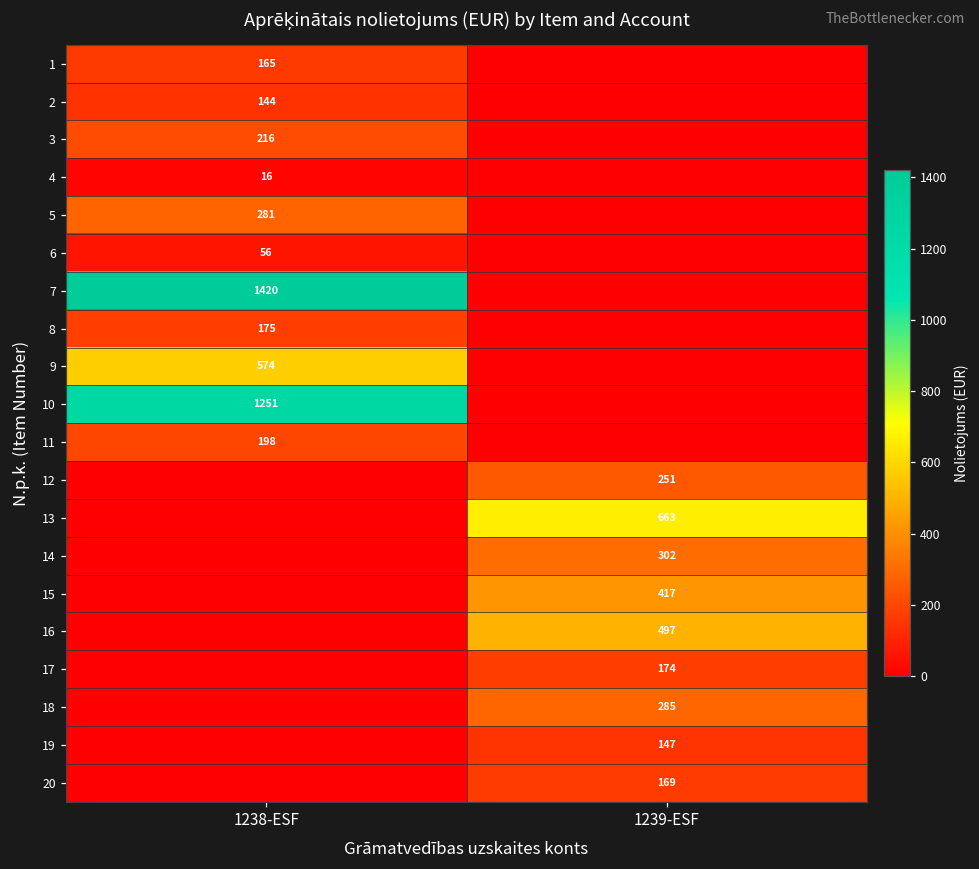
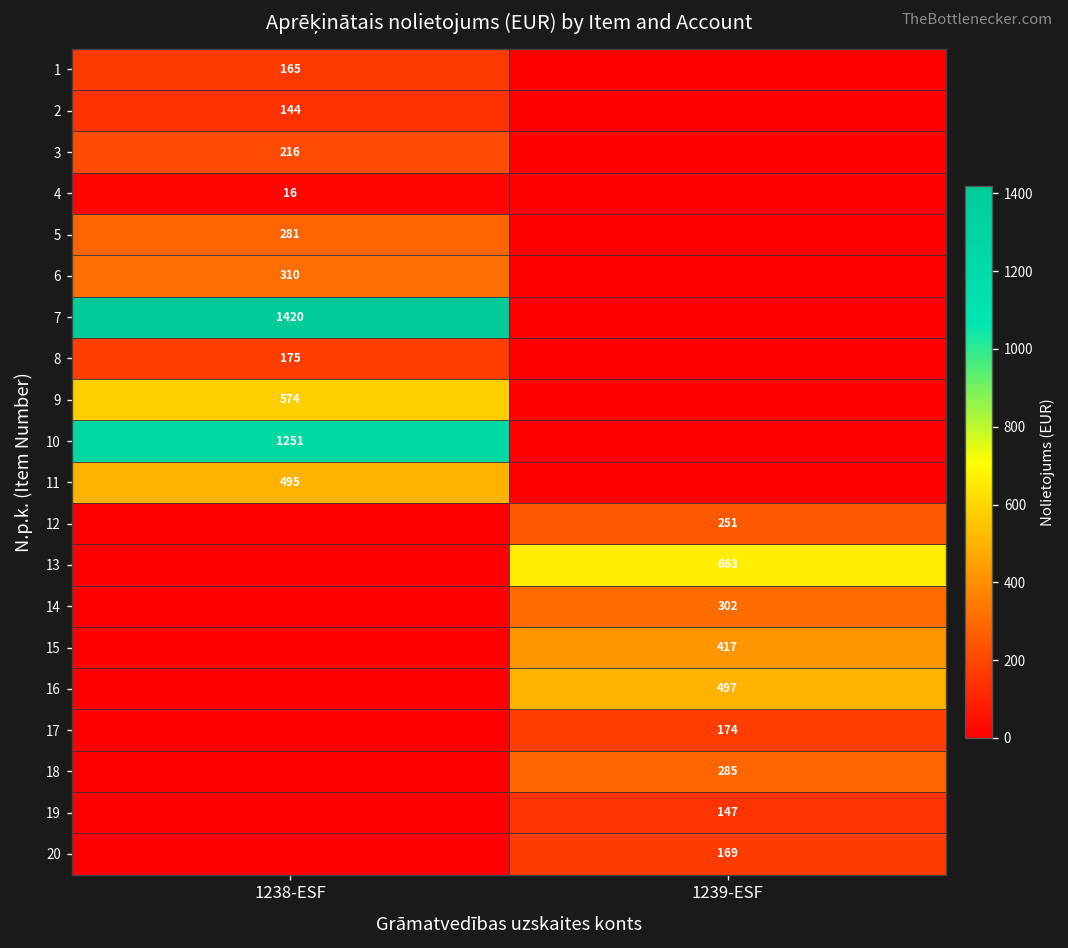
6, 1238-ESF: 56 -> 310
11, 1238-ESF: 198 -> 495
